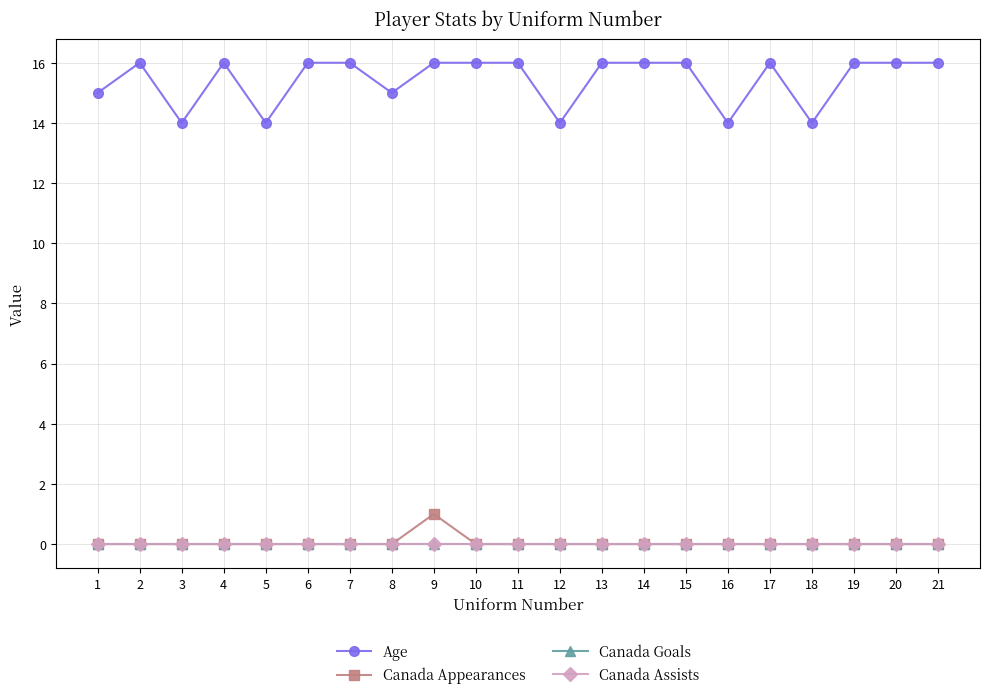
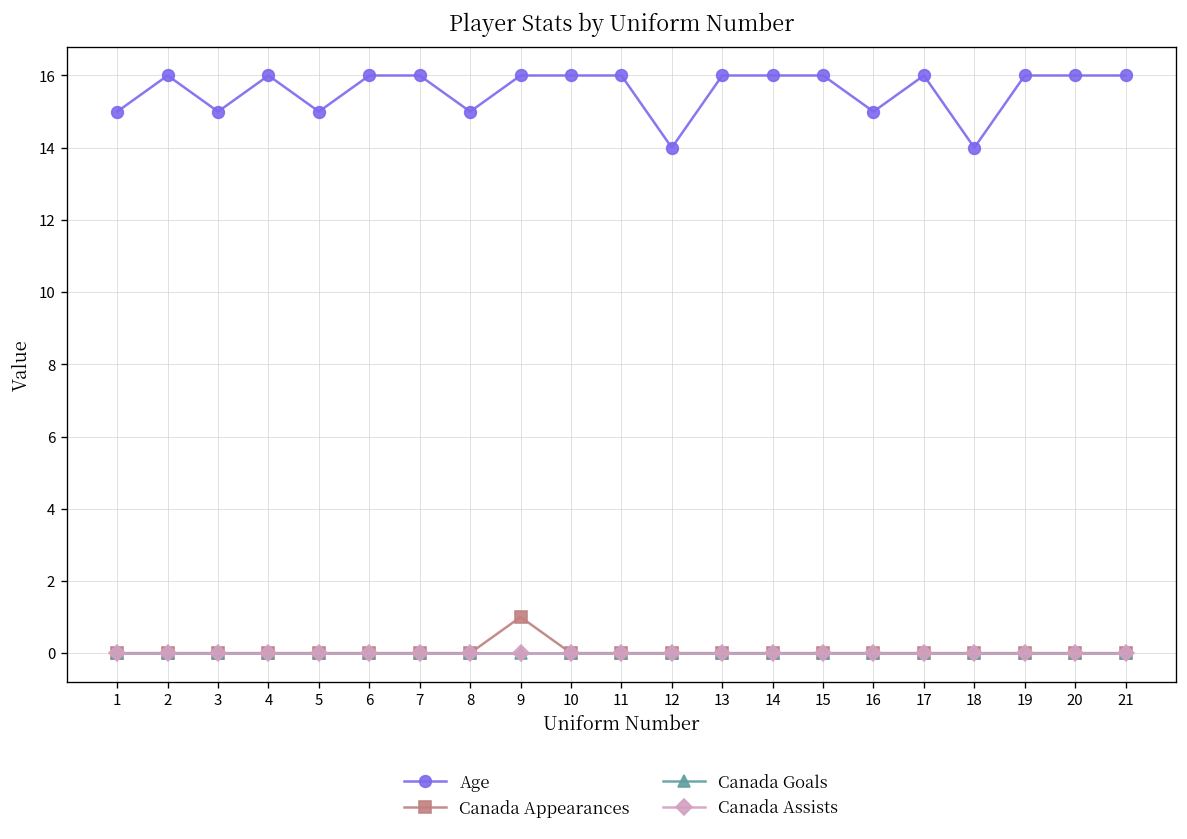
Age, 3: 14 -> 15
Age, 5: 14 -> 15
Age, 16: 14 -> 15
